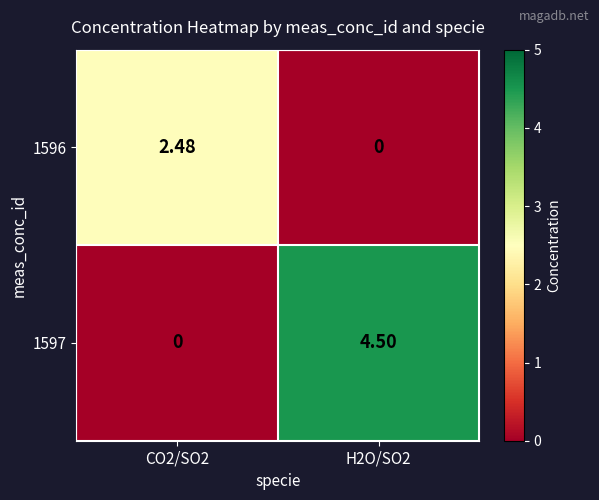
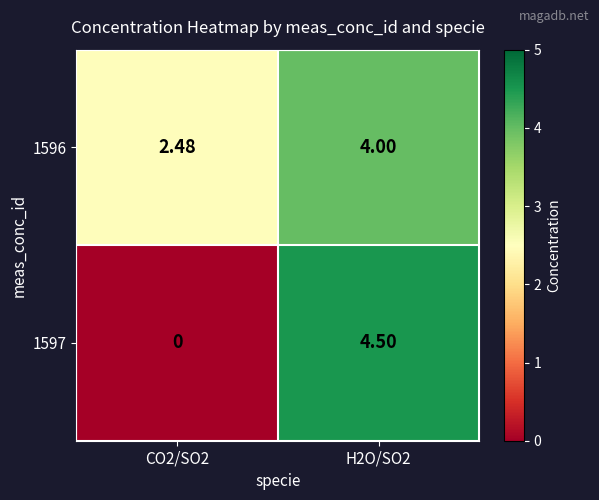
1596, H2O/SO2: 0 -> 4.00
